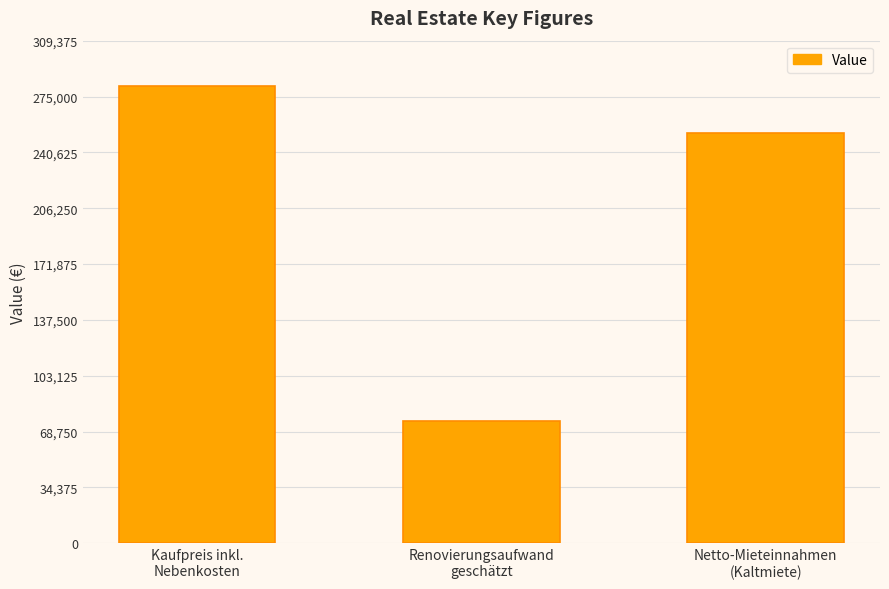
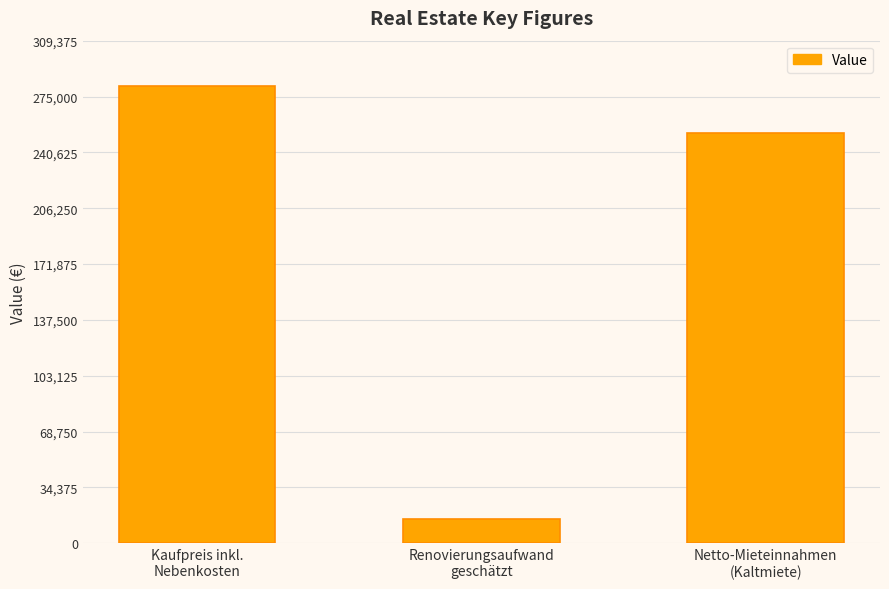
Renovierungsaufwand geschätzt: 75,000 -> 15,000
